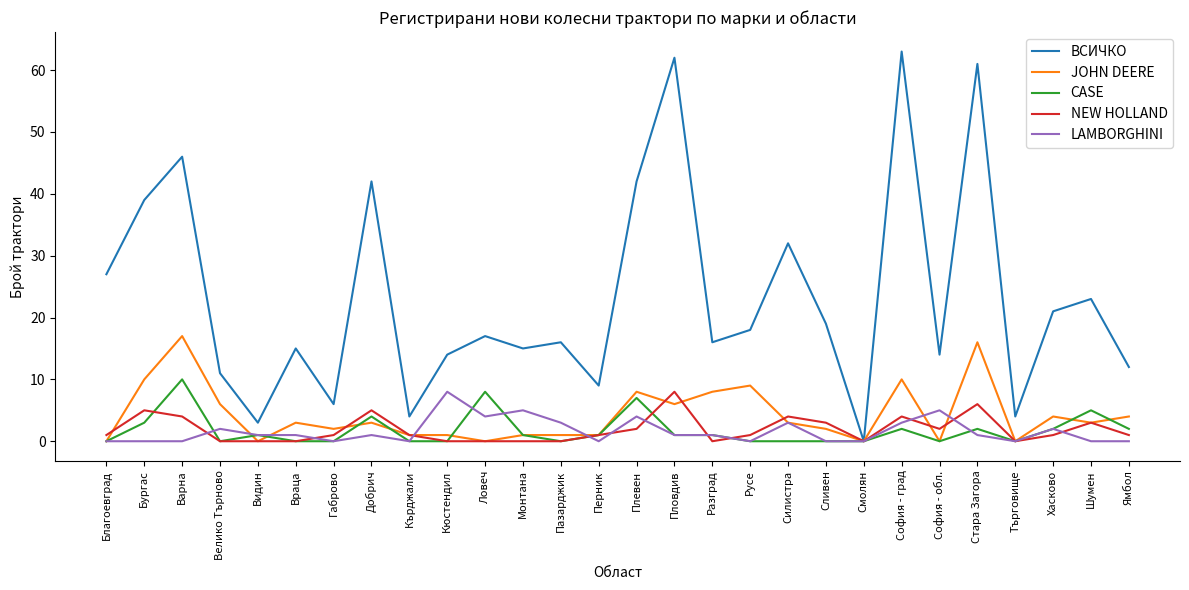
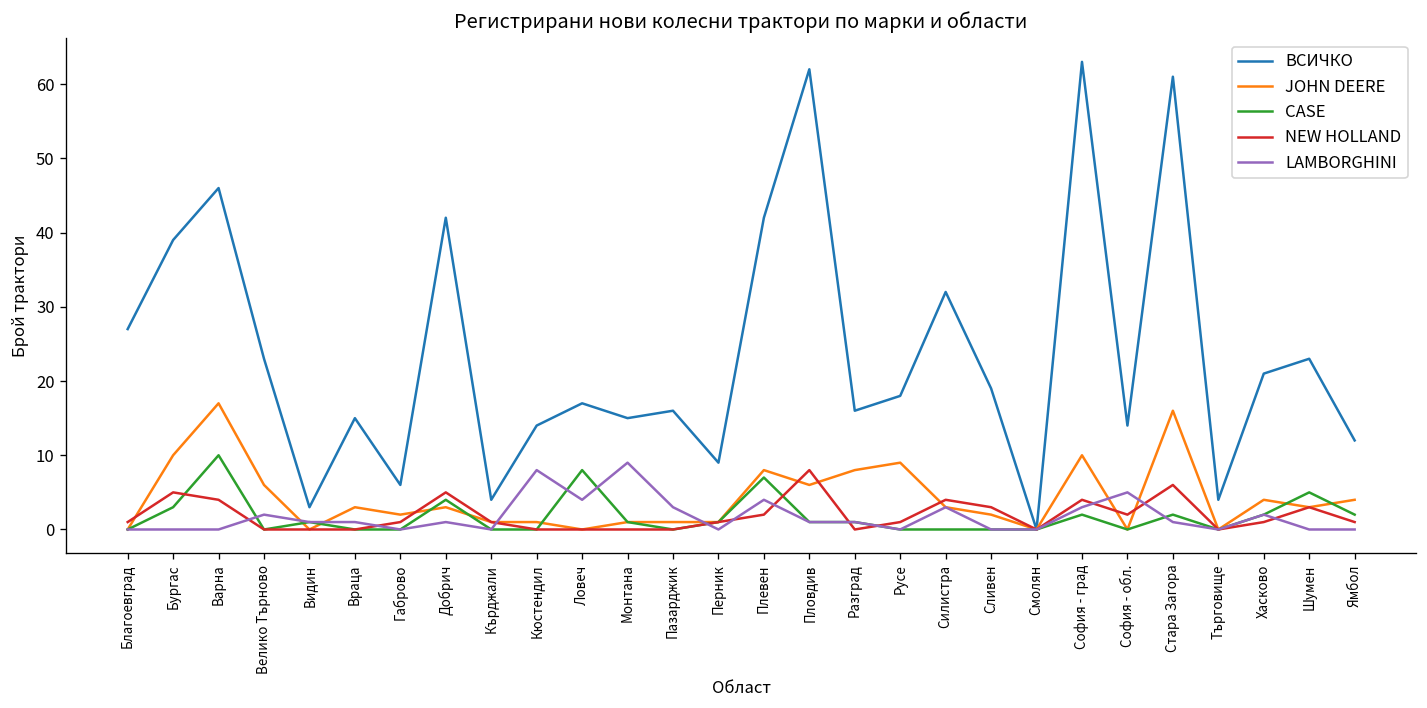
ВСИЧКО, Велико Търново: 11 -> 23
LAMBORGHINI, Монтана: 5 -> 9
